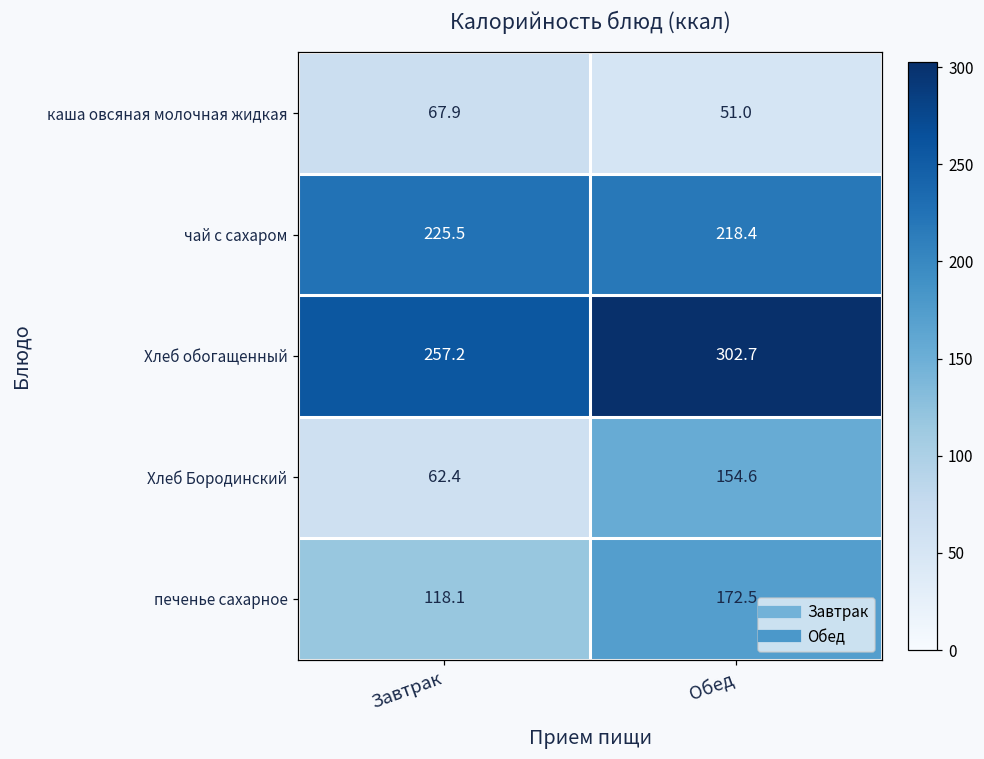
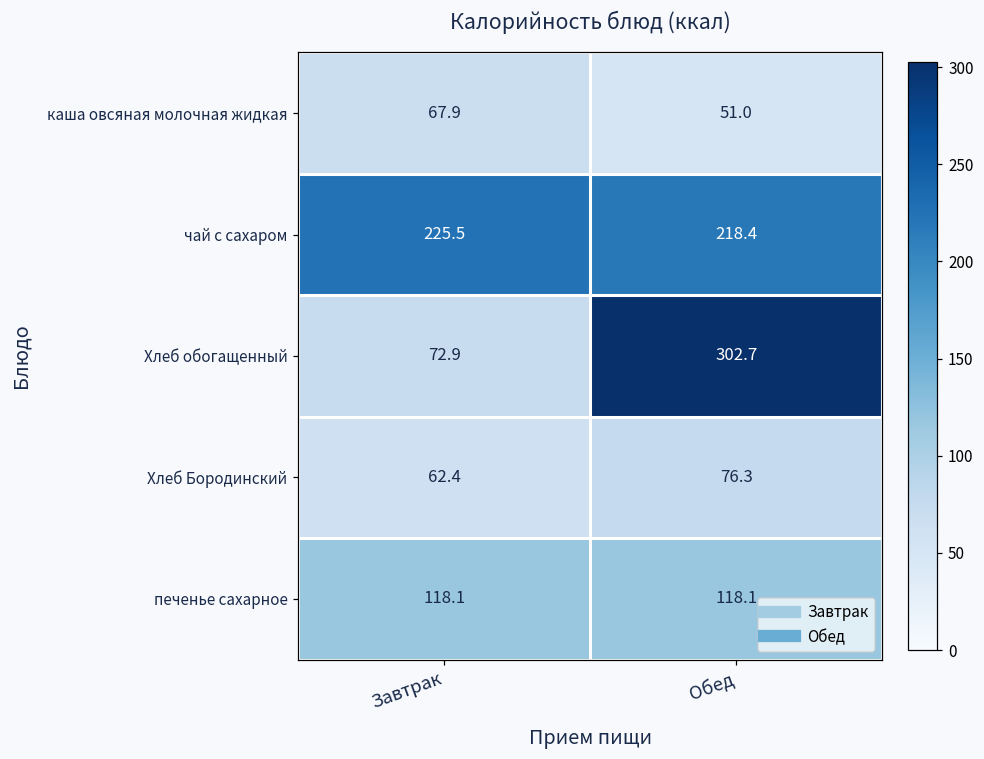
Хлеб обогащенный, Завтрак: 257.2 -> 72.9
Хлеб Бородинский, Обед: 154.6 -> 76.3
печенье сахарное, Обед: 172.5 -> 118.1
